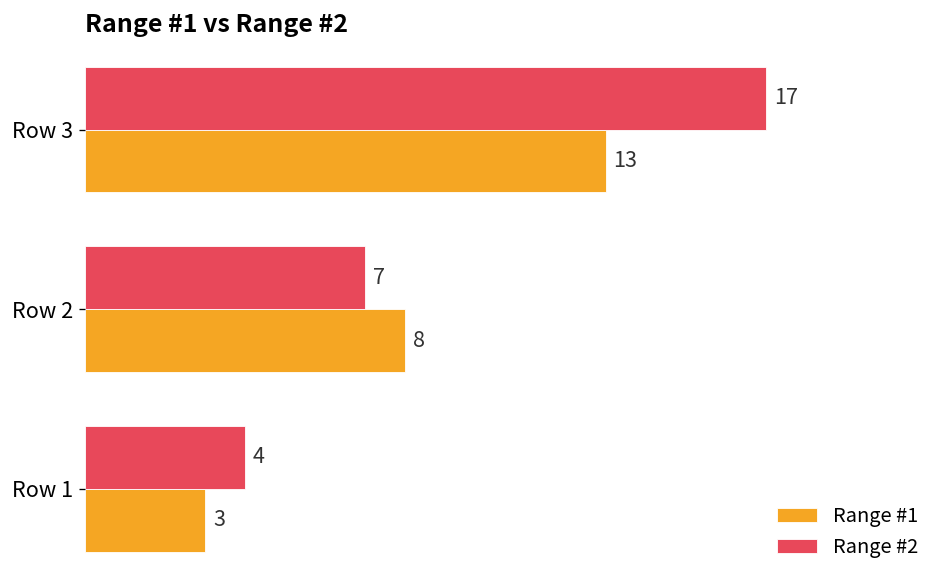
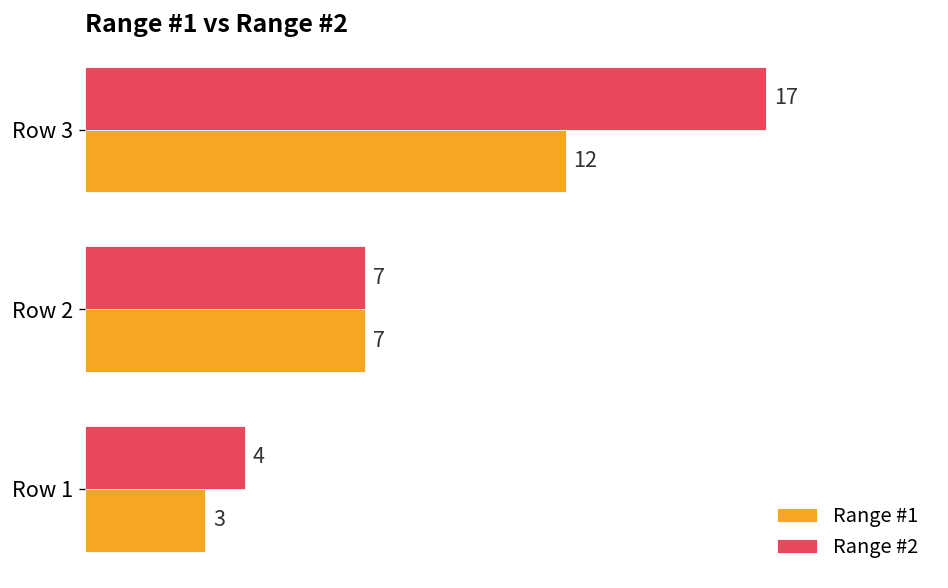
Range #1, Row 3: 13 -> 12
Range #1, Row 2: 8 -> 7
